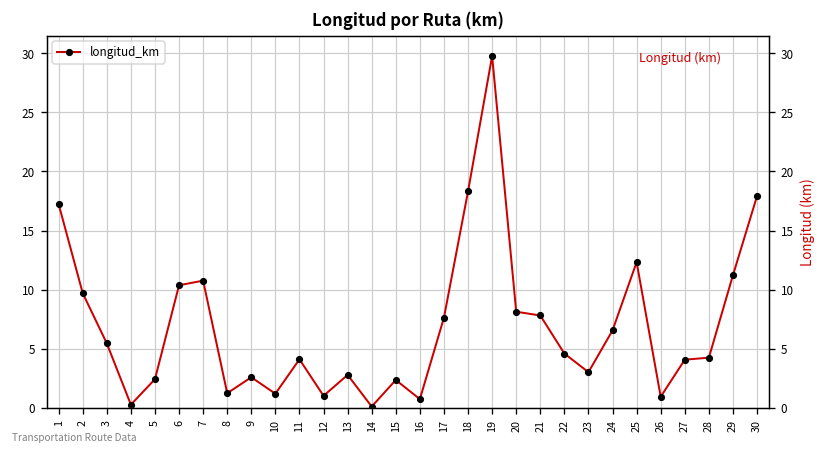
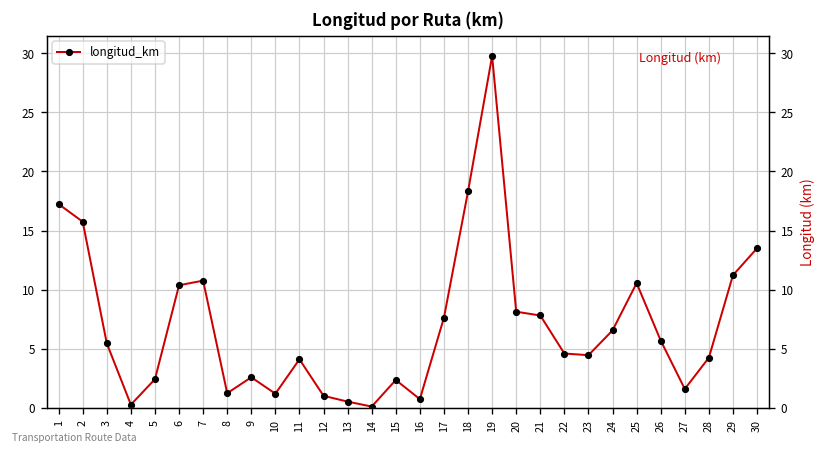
2: 10 -> 16
13: 3 -> 1
23: 3 -> 4
25: 12 -> 11
26: 1 -> 6
27: 4 -> 2
30: 18 -> 14
